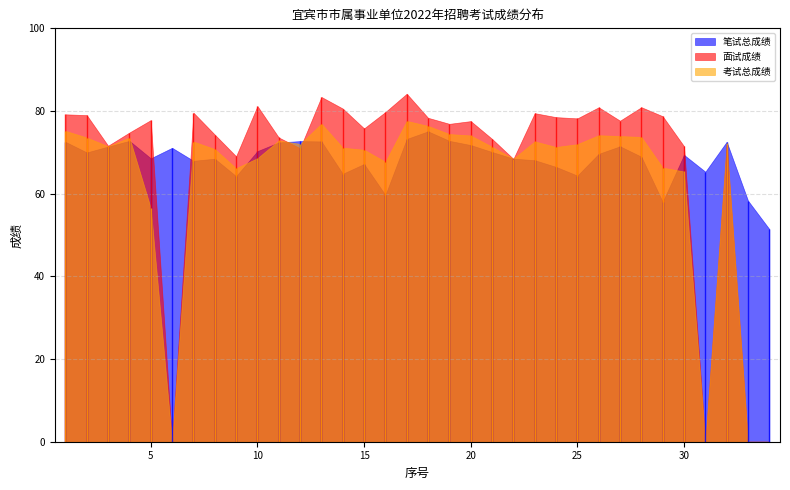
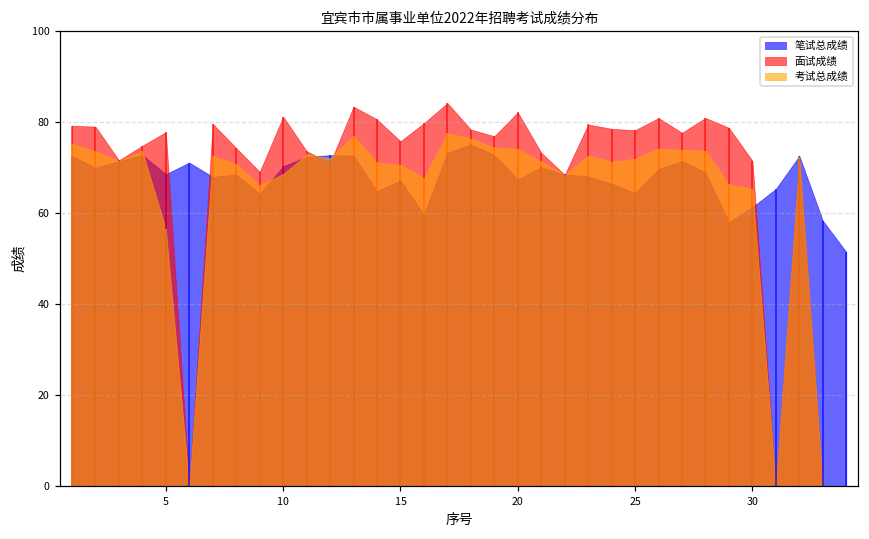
笔试总成绩, 20: 72 -> 67
面试成绩, 20: 78 -> 82
笔试总成绩, 30: 69 -> 61
